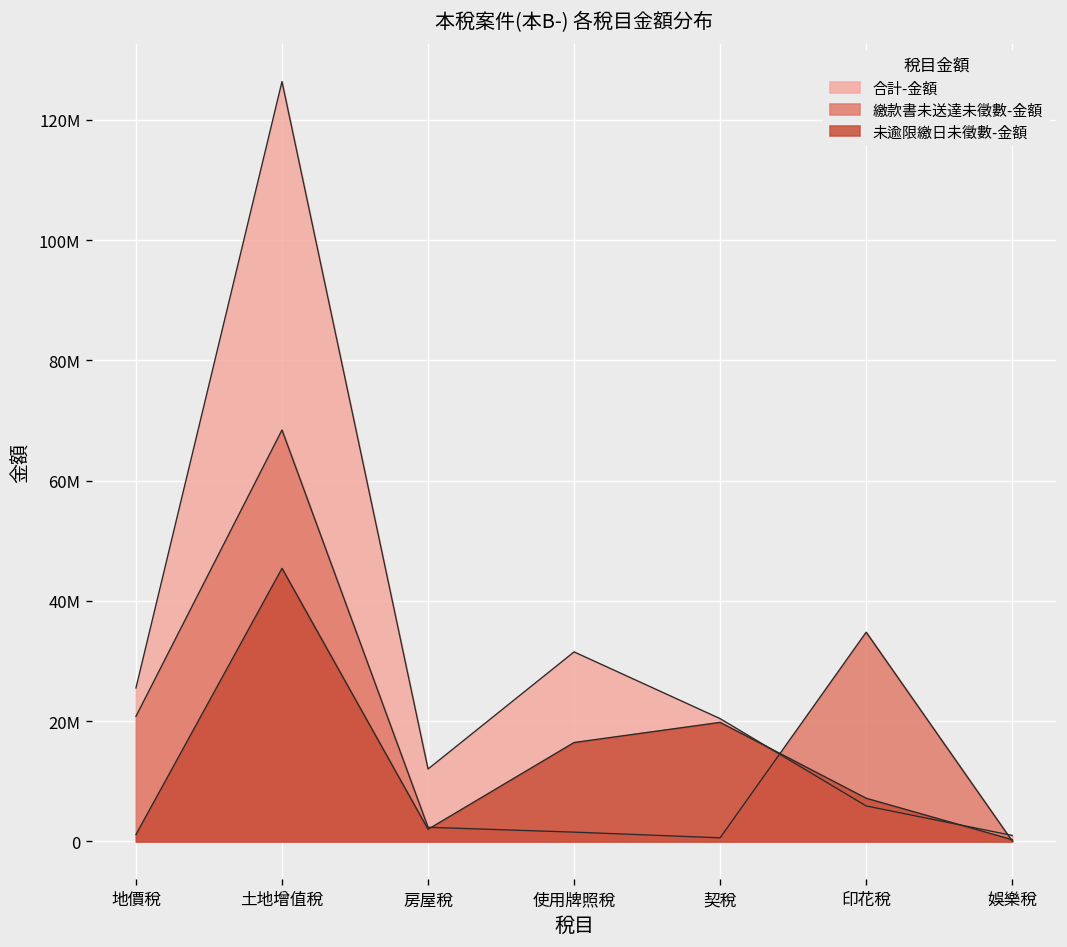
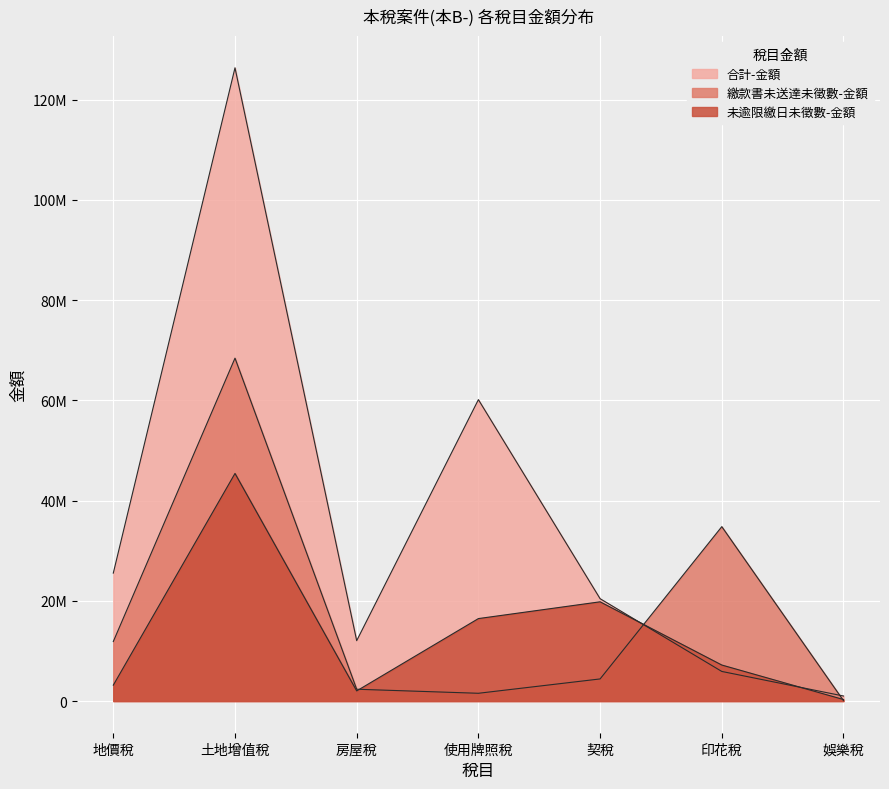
繳款書未送達未徵數-金額, 地價稅: 21000000 -> 12000000
未逾限繳日未徵數-金額, 地價稅: 1000000 -> 3000000
合計-金額, 使用牌照稅: 32000000 -> 60000000
繳款書未送達未徵數-金額, 契稅: 1000000 -> 4000000
